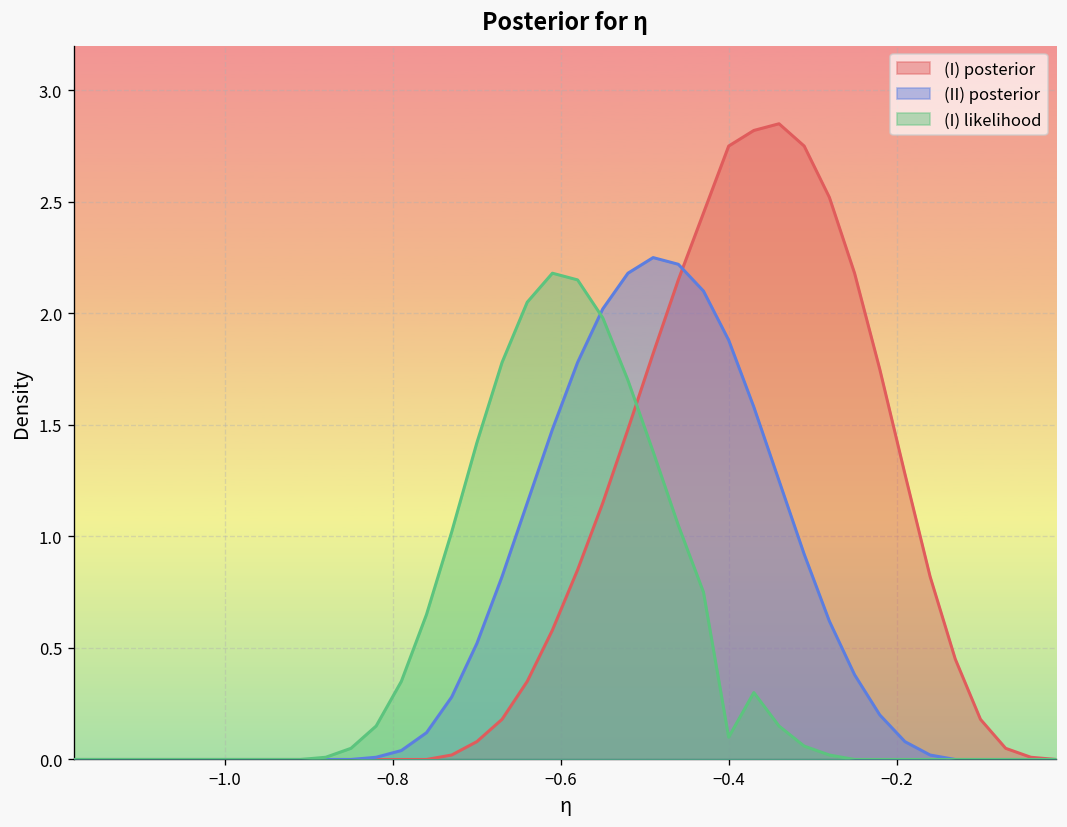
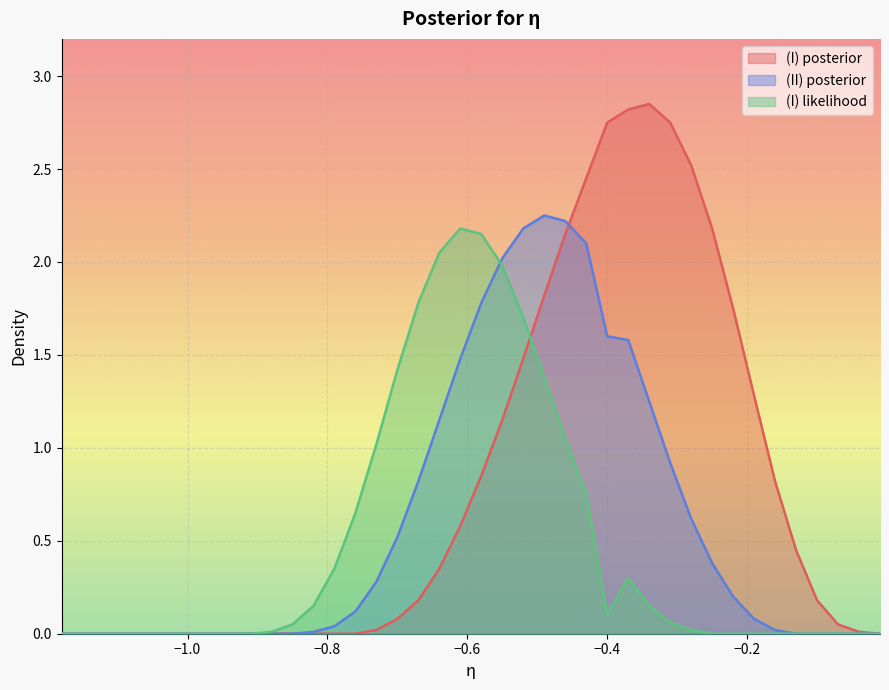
(II) posterior, −0.4: 1.88 -> 1.60
